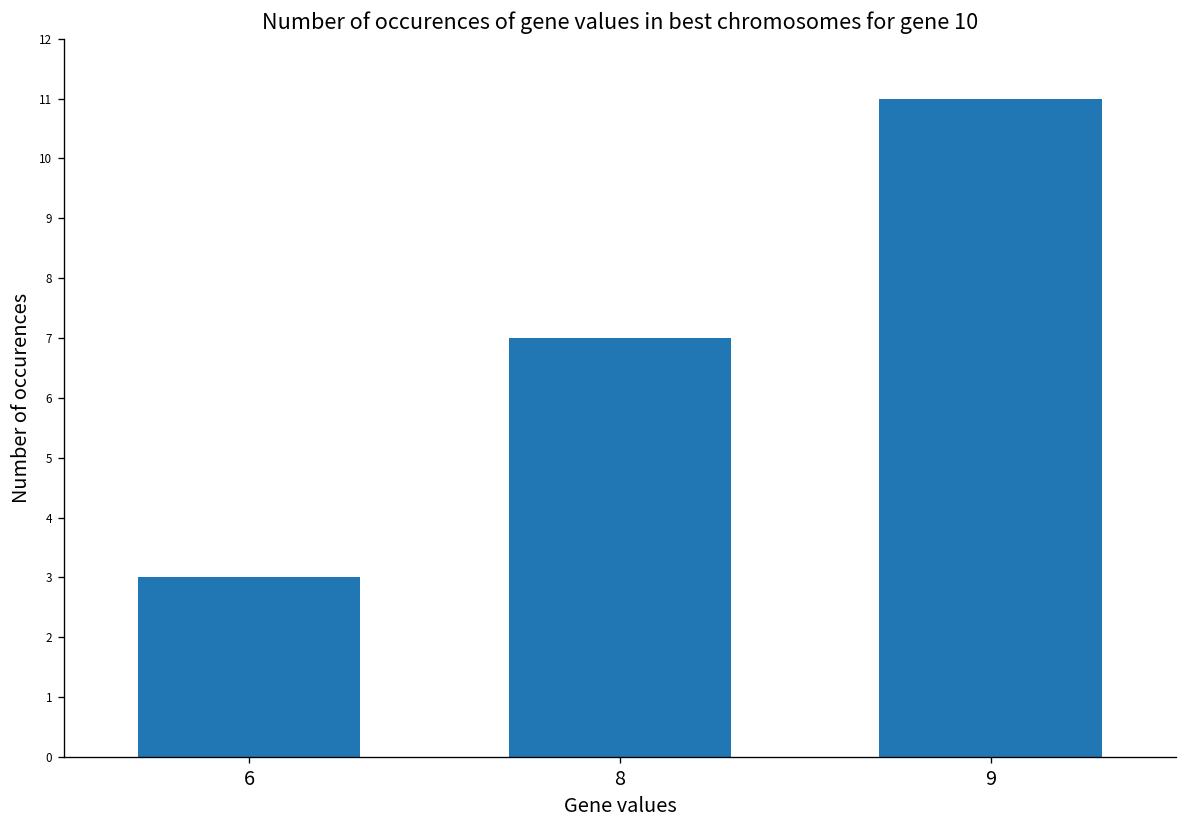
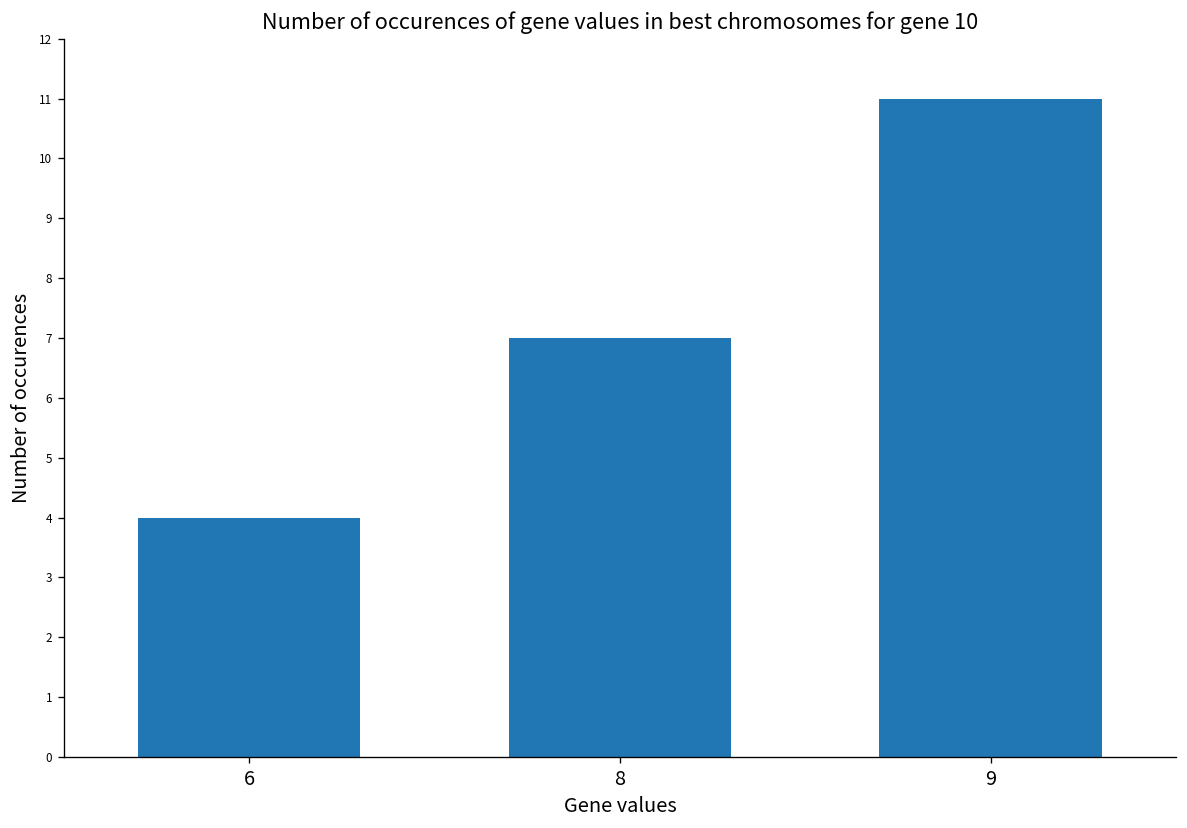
6: 3 -> 4
